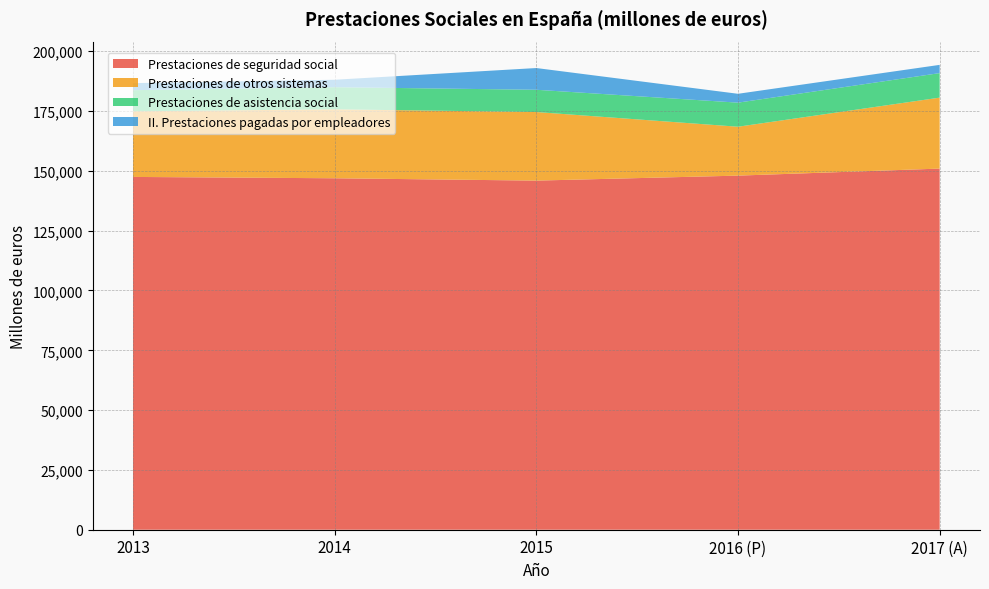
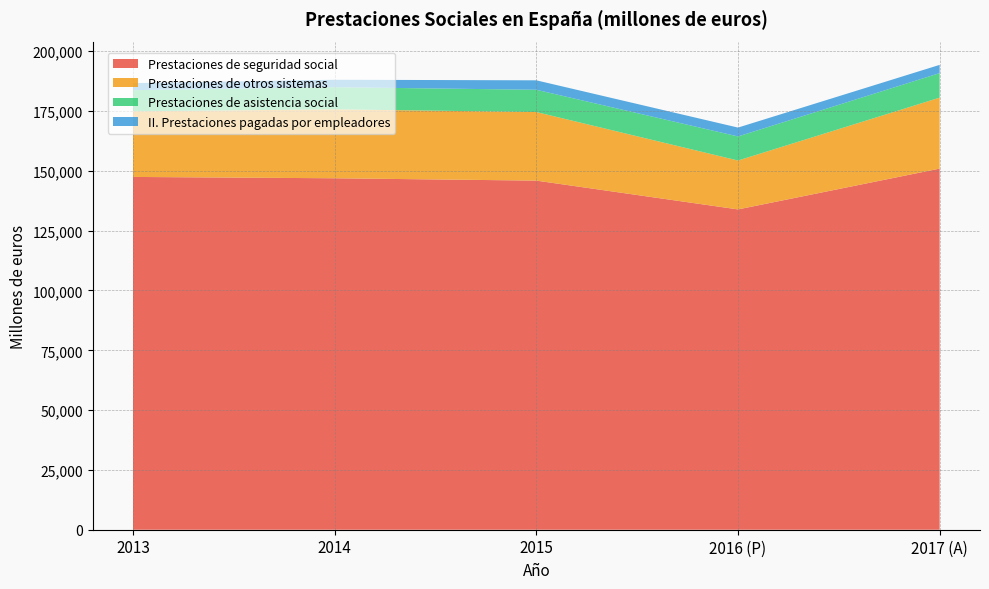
II. Prestaciones pagadas por empleadores, 2015: 9,000 -> 4,000
Prestaciones de seguridad social, 2016 (P): 148,000 -> 134,000
